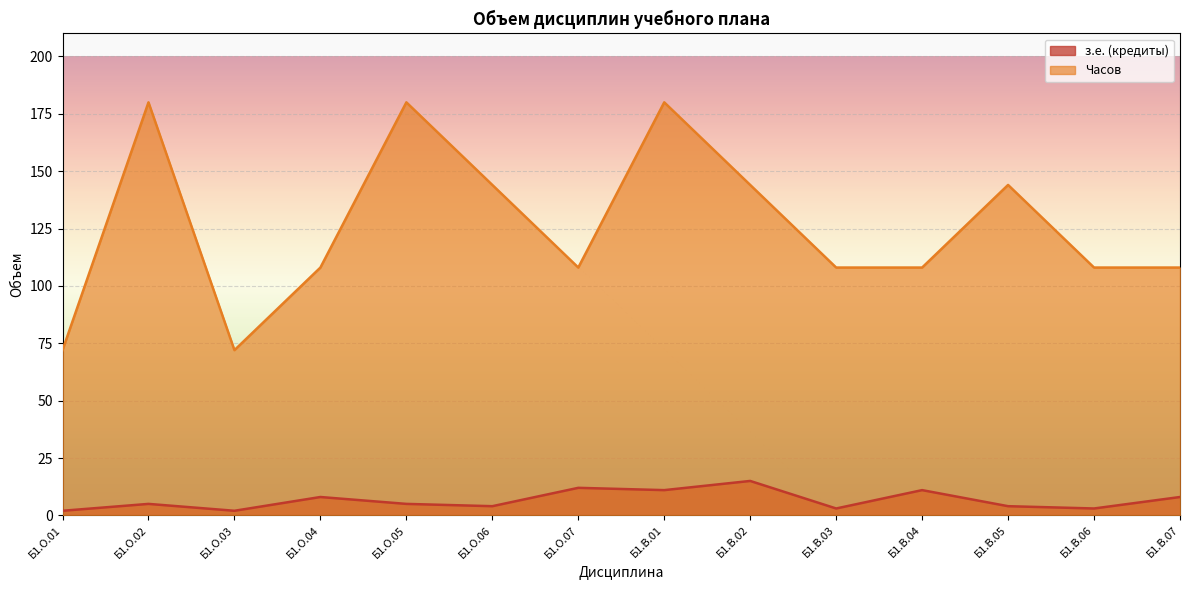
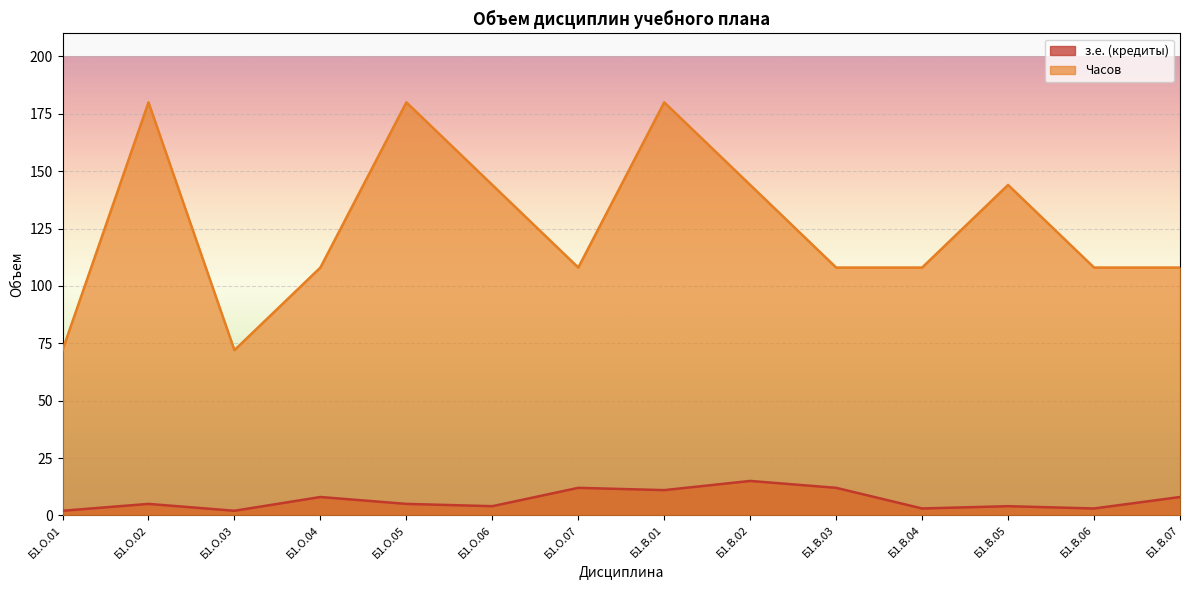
з.е. (кредиты), Б1.В.03: 3 -> 12
з.е. (кредиты), Б1.В.04: 11 -> 3
